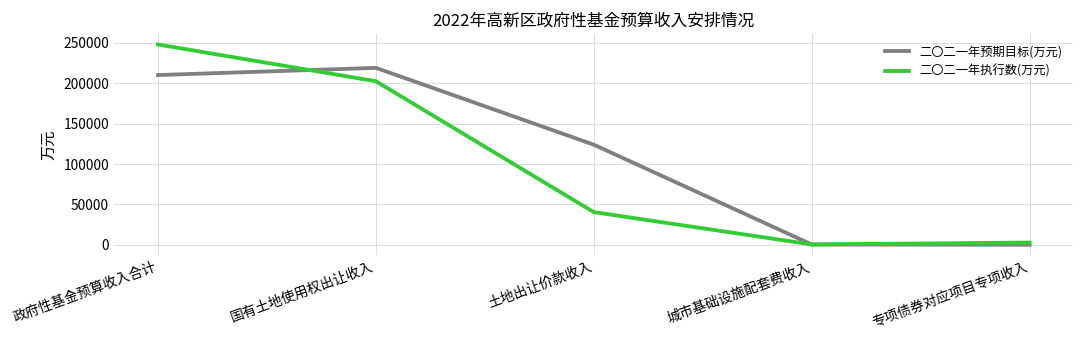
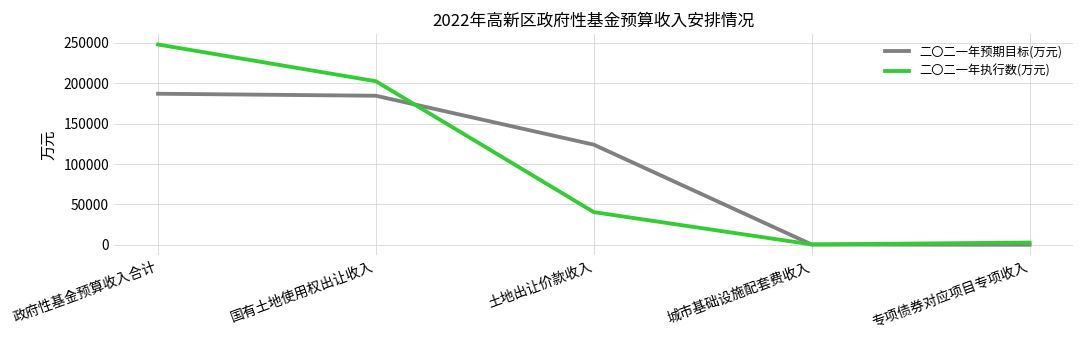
二〇二一年预期目标(万元), 政府性基金预算收入合计: 210000 -> 190000
二〇二一年预期目标(万元), 国有土地使用权出让收入: 220000 -> 180000
